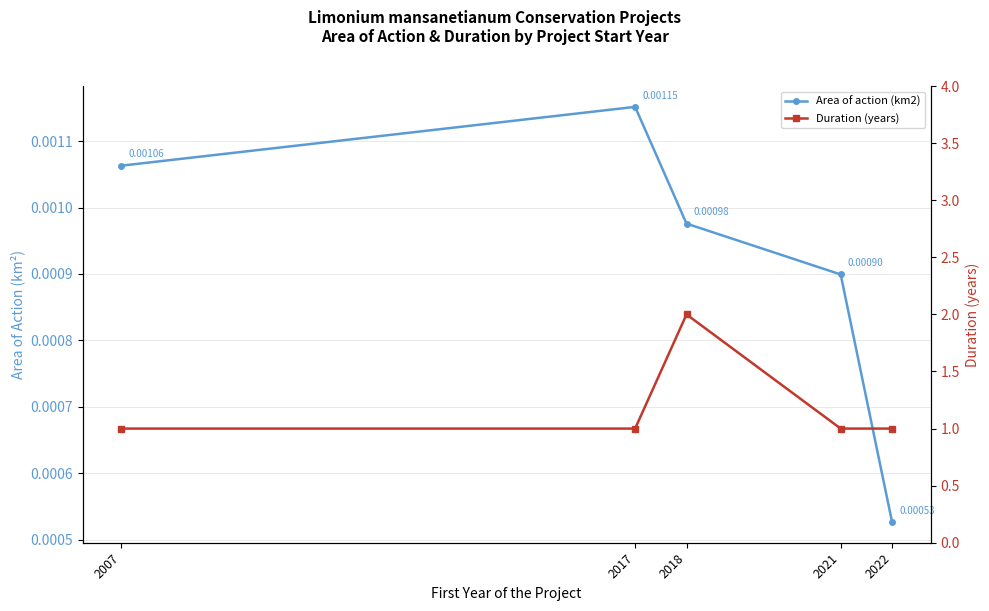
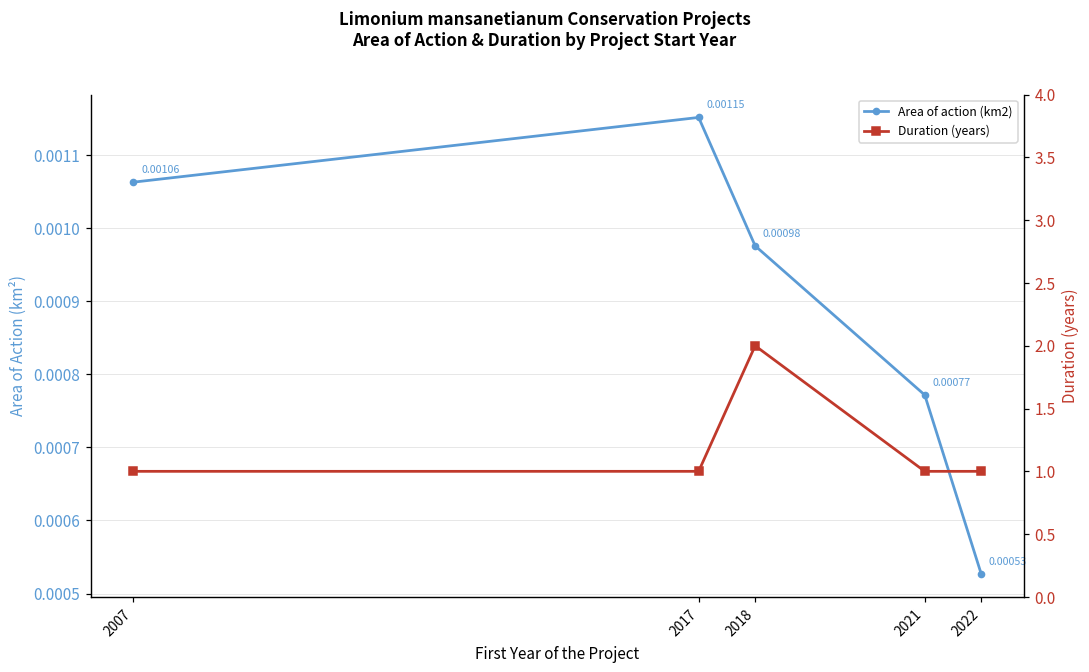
Area of action (km2), 2021: 0.00090 -> 0.00077
